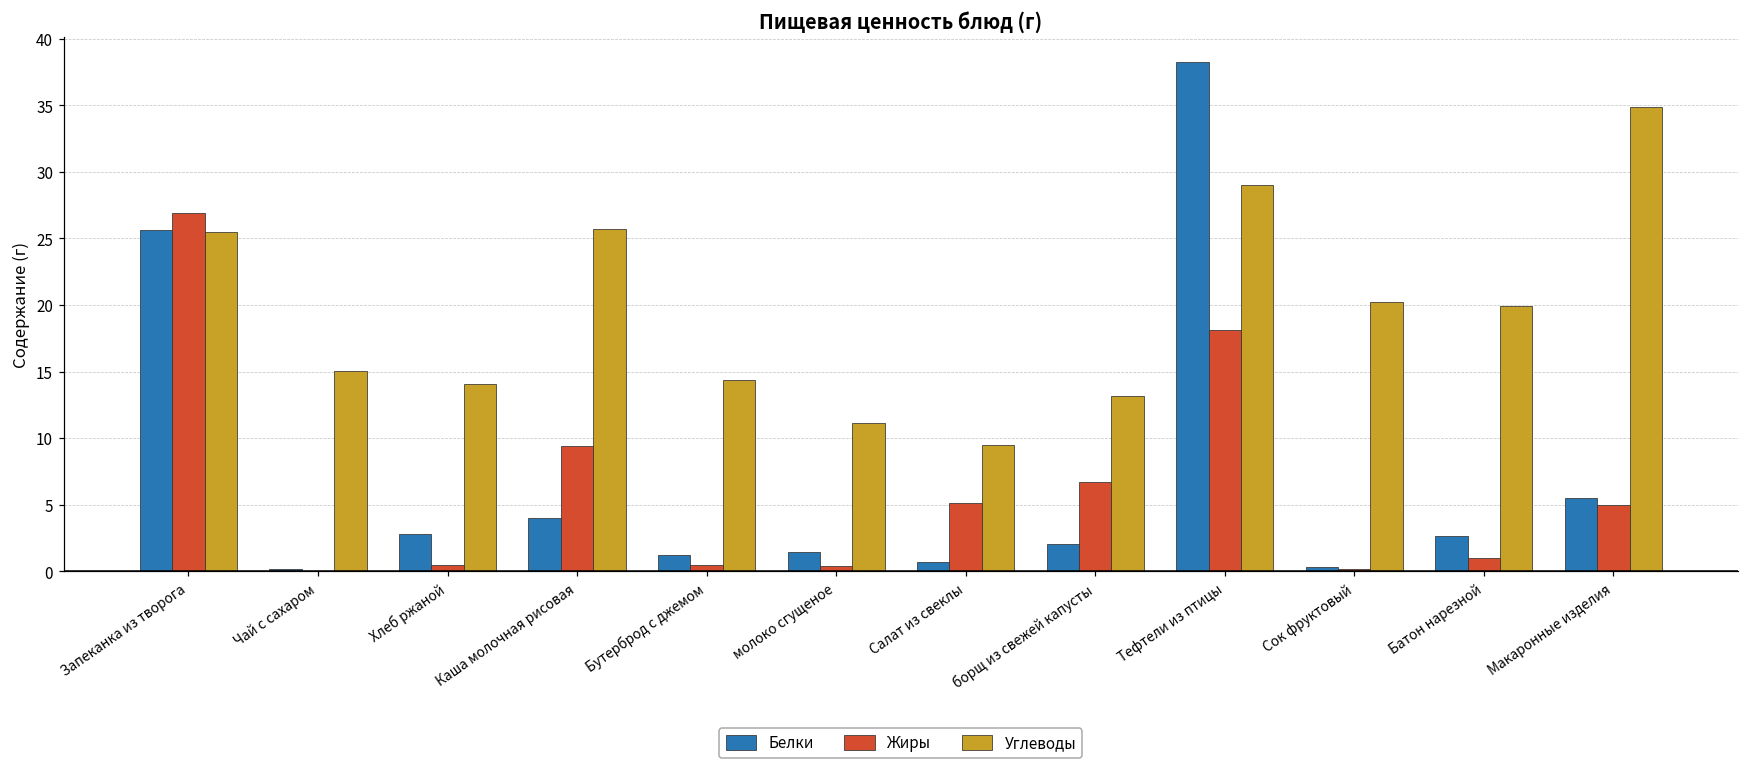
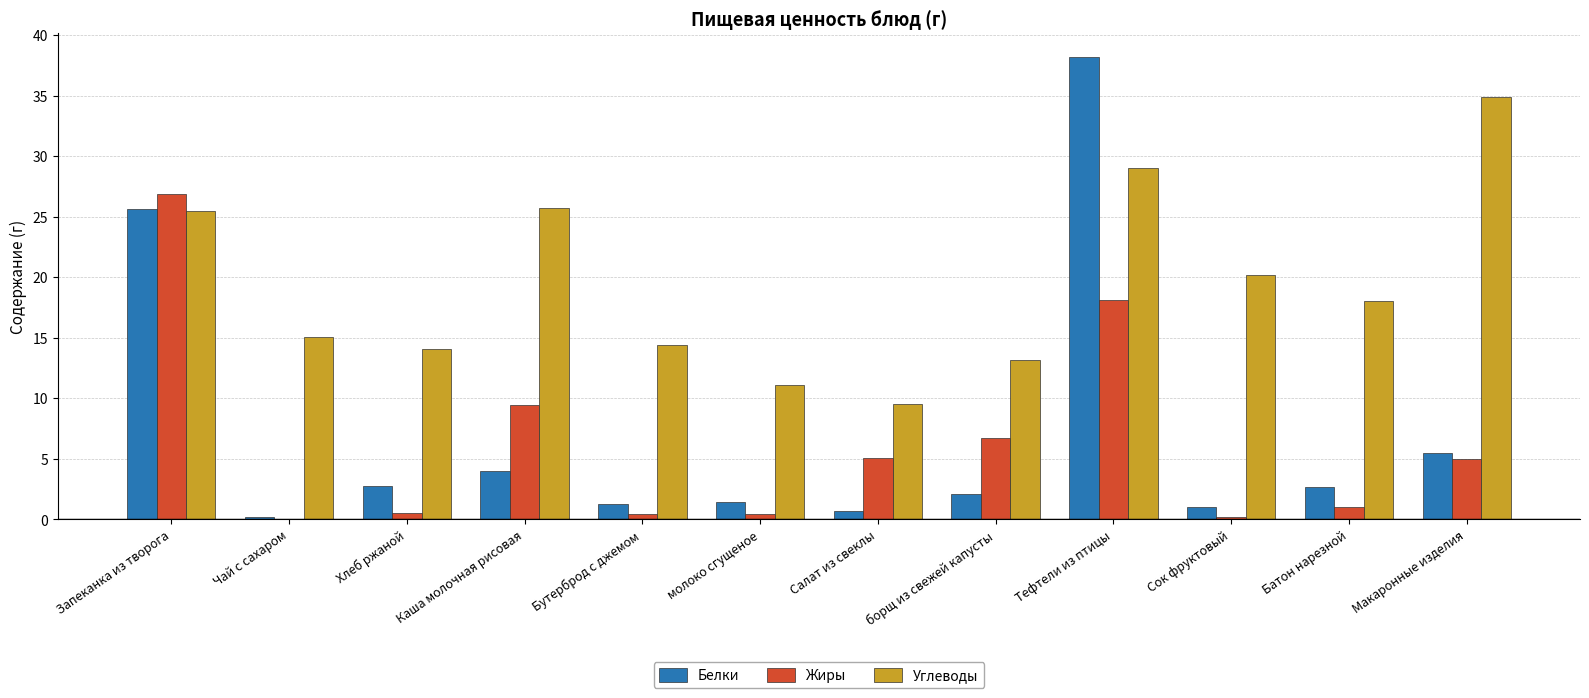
Белки, Сок фруктовый: 0.3 -> 1.0
Углеводы, Батон нарезной: 20.0 -> 18.0
